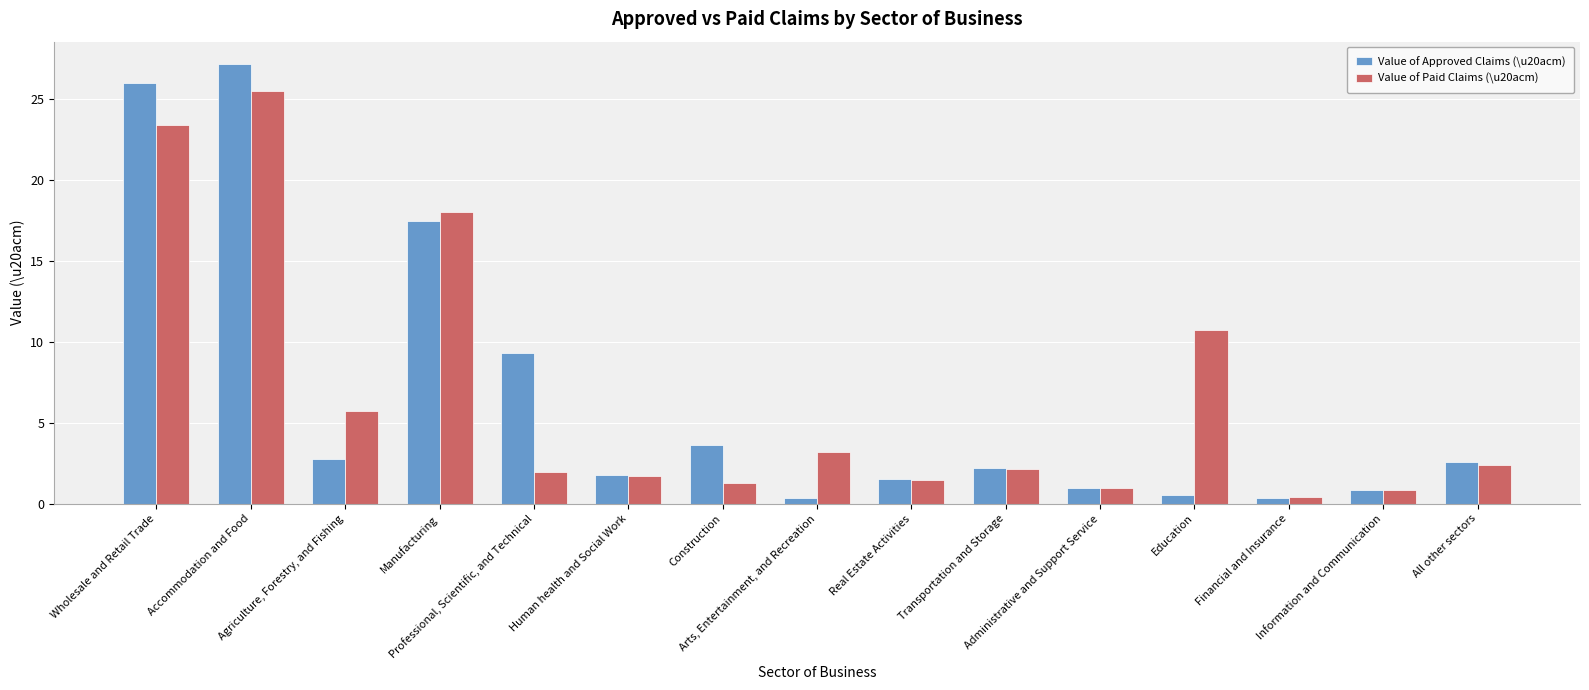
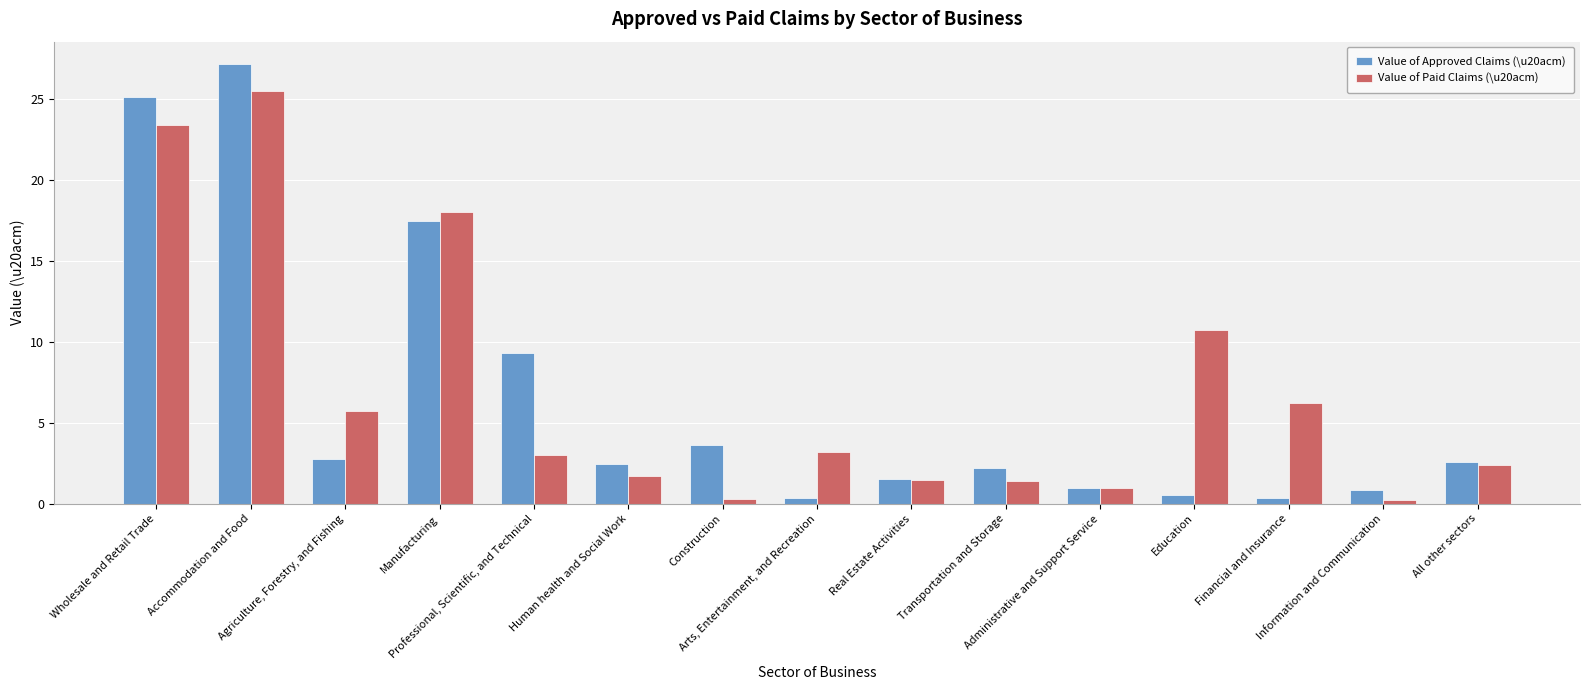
Value of Approved Claims (\u20acm), Wholesale and Retail Trade: 26.0 -> 25.1
Value of Paid Claims (\u20acm), Professional, Scientific, and Technical: 2.0 -> 3.0
Value of Approved Claims (\u20acm), Human health and Social Work: 1.8 -> 2.5
Value of Paid Claims (\u20acm), Construction: 1.3 -> 0.3
Value of Paid Claims (\u20acm), Transportation and Storage: 2.2 -> 1.4
Value of Paid Claims (\u20acm), Financial and Insurance: 0.4 -> 6.2
Value of Paid Claims (\u20acm), Information and Communication: 0.8 -> 0.3
